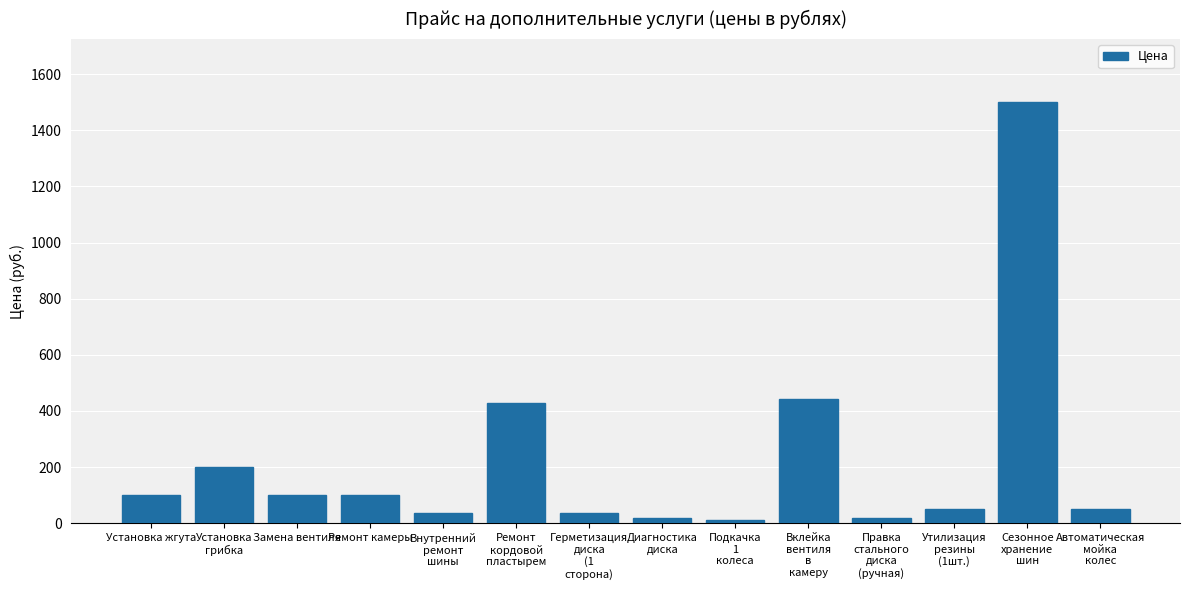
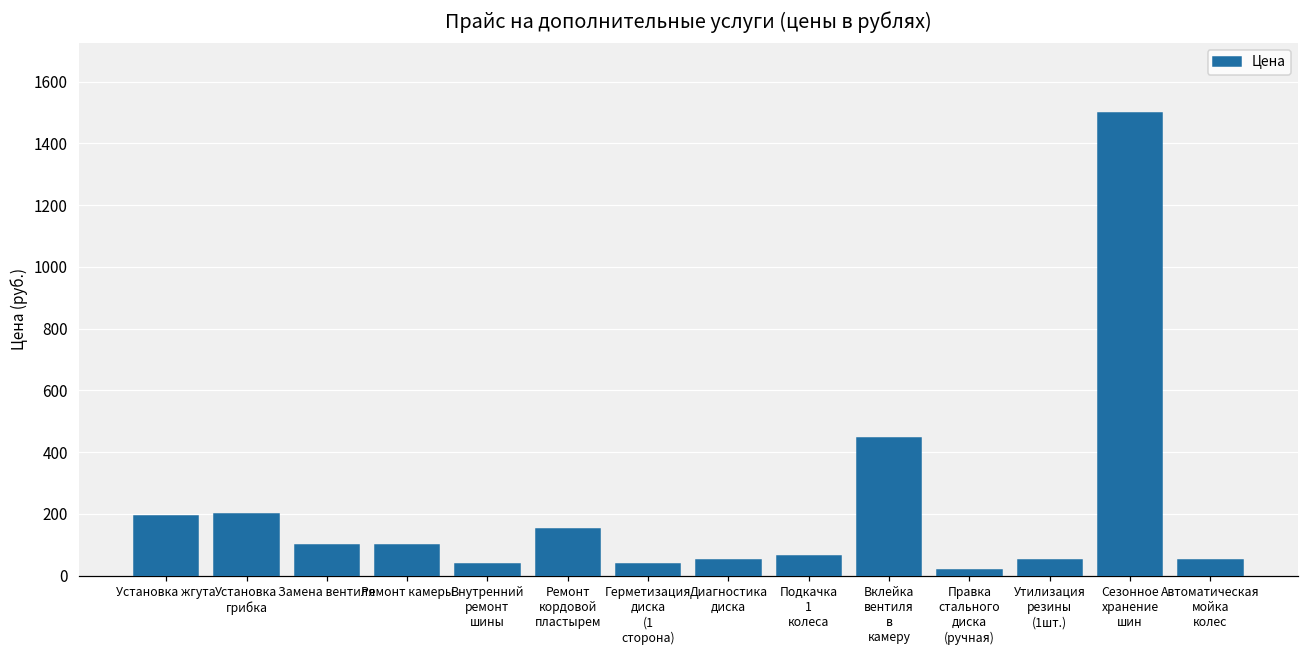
Установка жгута: 100 -> 190
Ремонт кордовой пластырем: 430 -> 150
Диагностика диска: 20 -> 50
Подкачка 1 колеса: 10 -> 60
